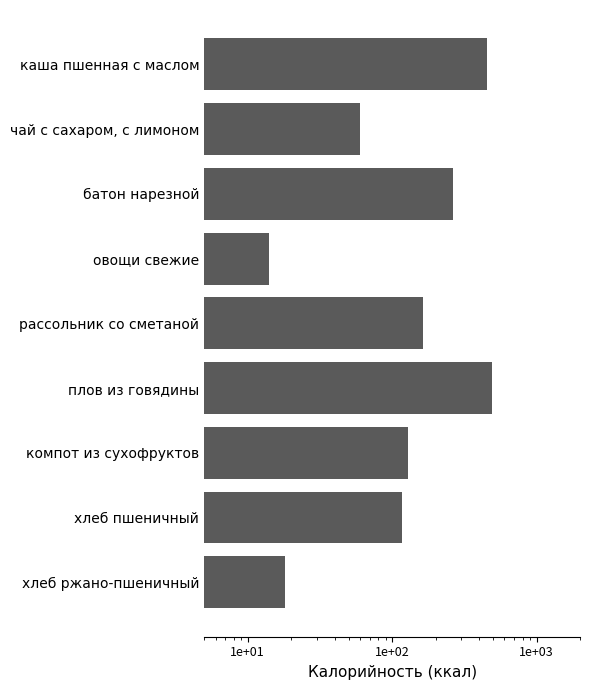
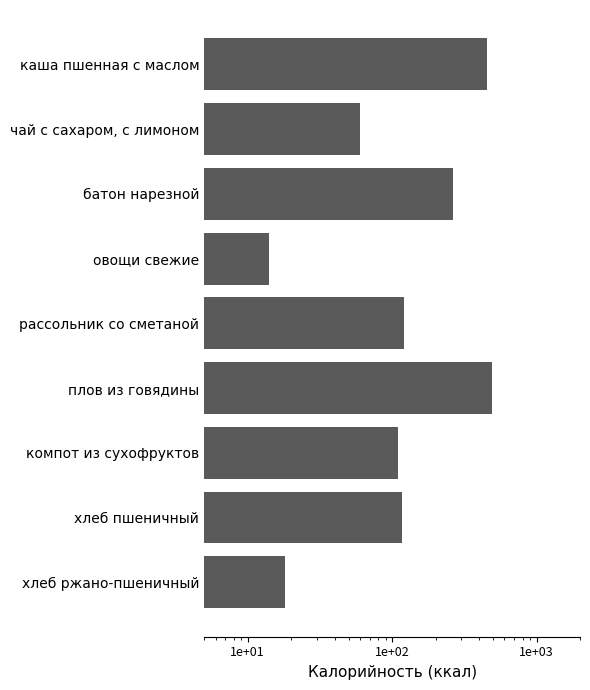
рассольник со сметаной: 160 -> 120
компот из сухофруктов: 130 -> 110
